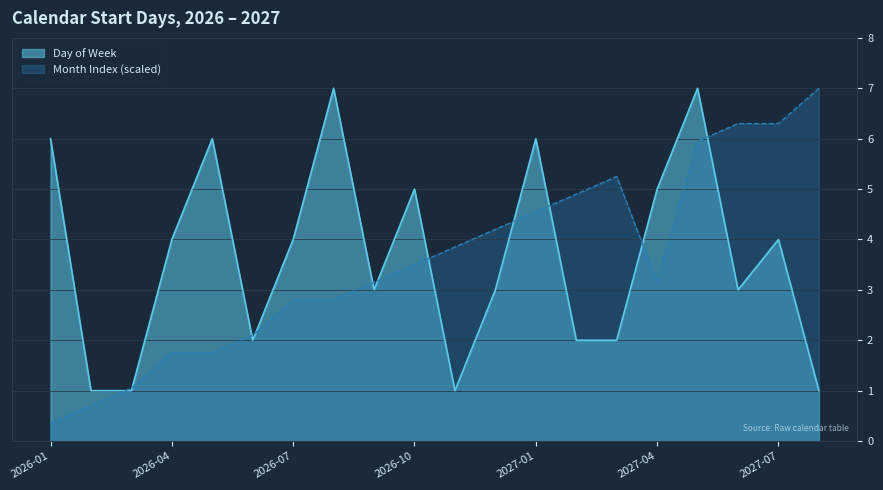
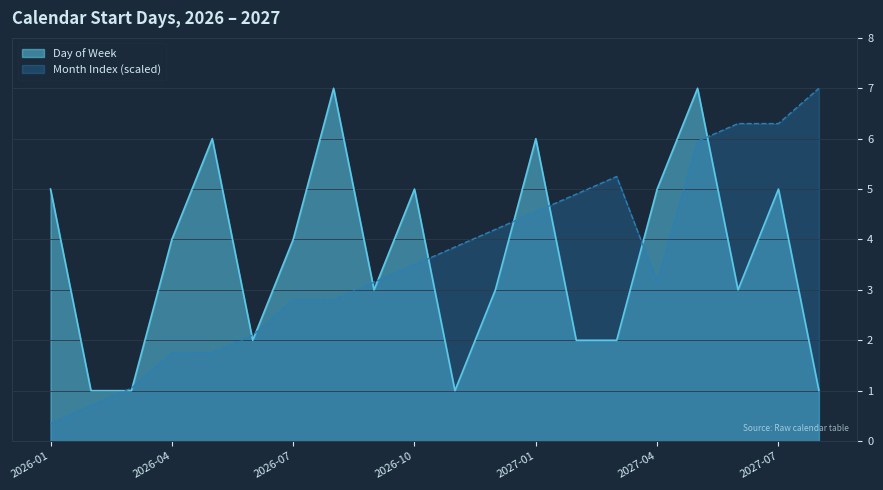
Day of Week, 2026-01: 6 -> 5
Day of Week, 2027-07: 4 -> 5
